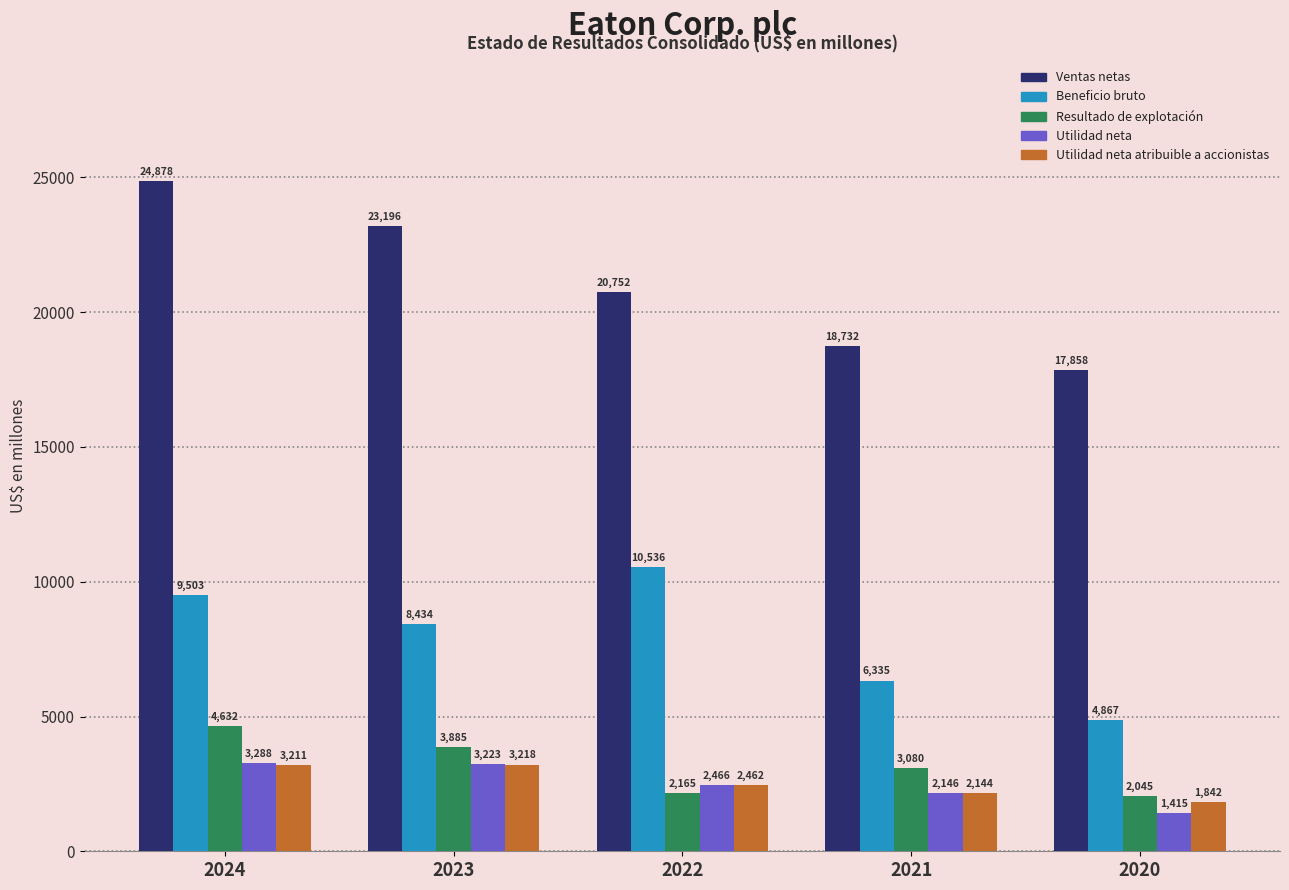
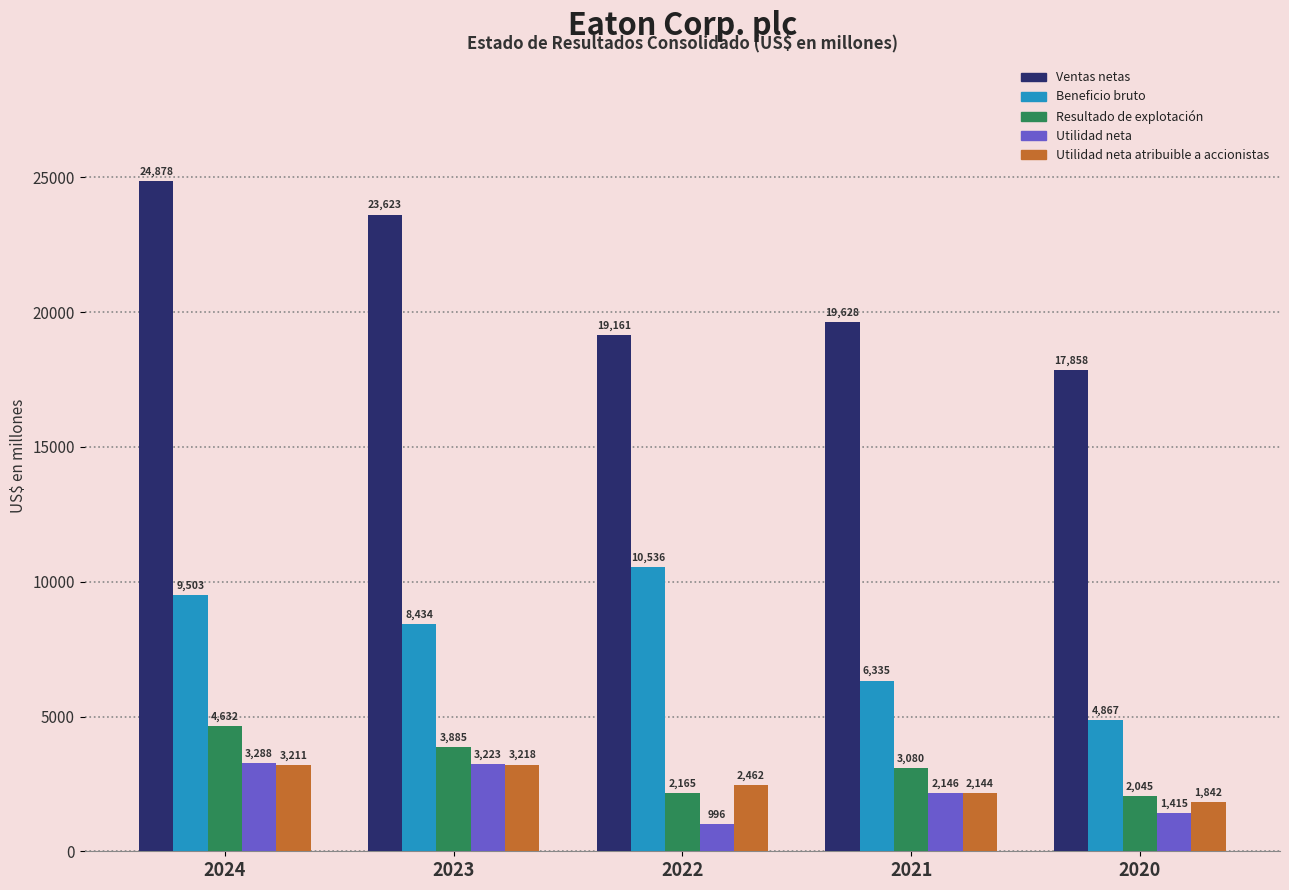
Ventas netas, 2023: 23,196 -> 23,623
Ventas netas, 2022: 20,752 -> 19,161
Utilidad neta, 2022: 2,466 -> 996
Ventas netas, 2021: 18,732 -> 19,628
